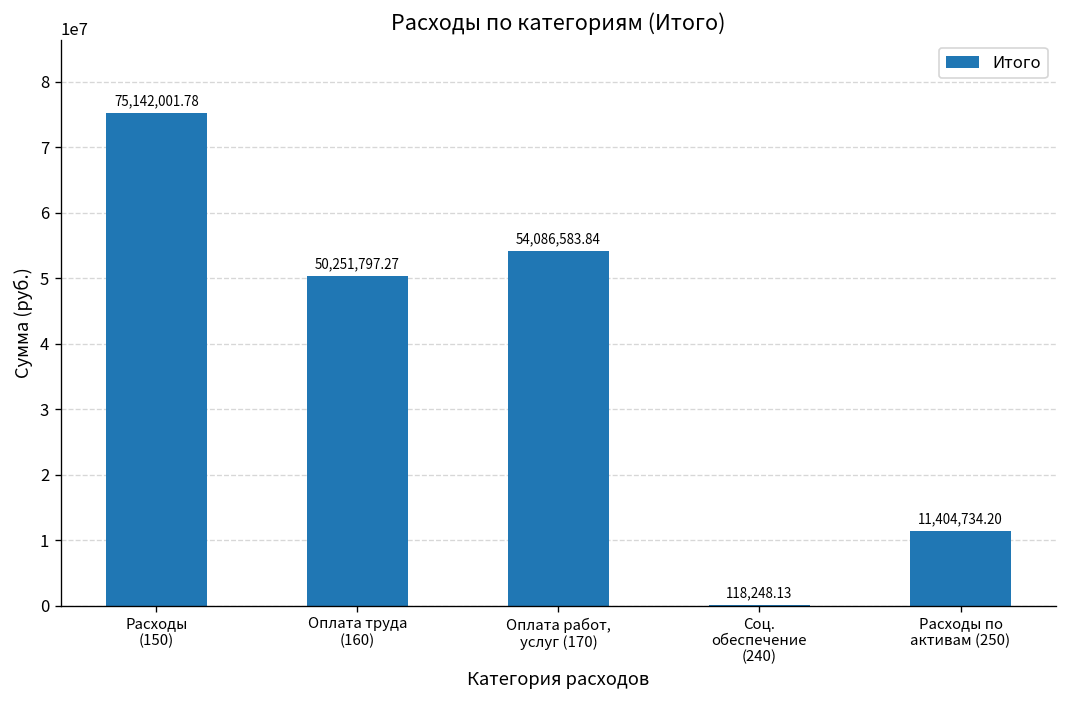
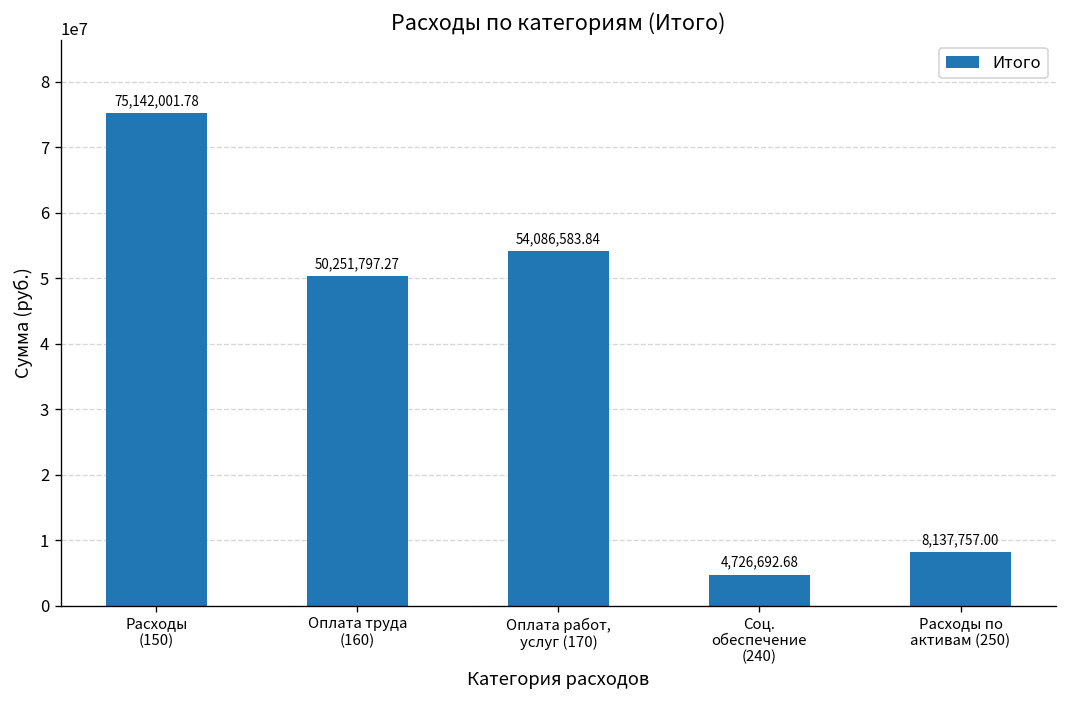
Соц. обеспечение (240): 118,248.13 -> 4,726,692.68
Расходы по активам (250): 11,404,734.20 -> 8,137,757.00
